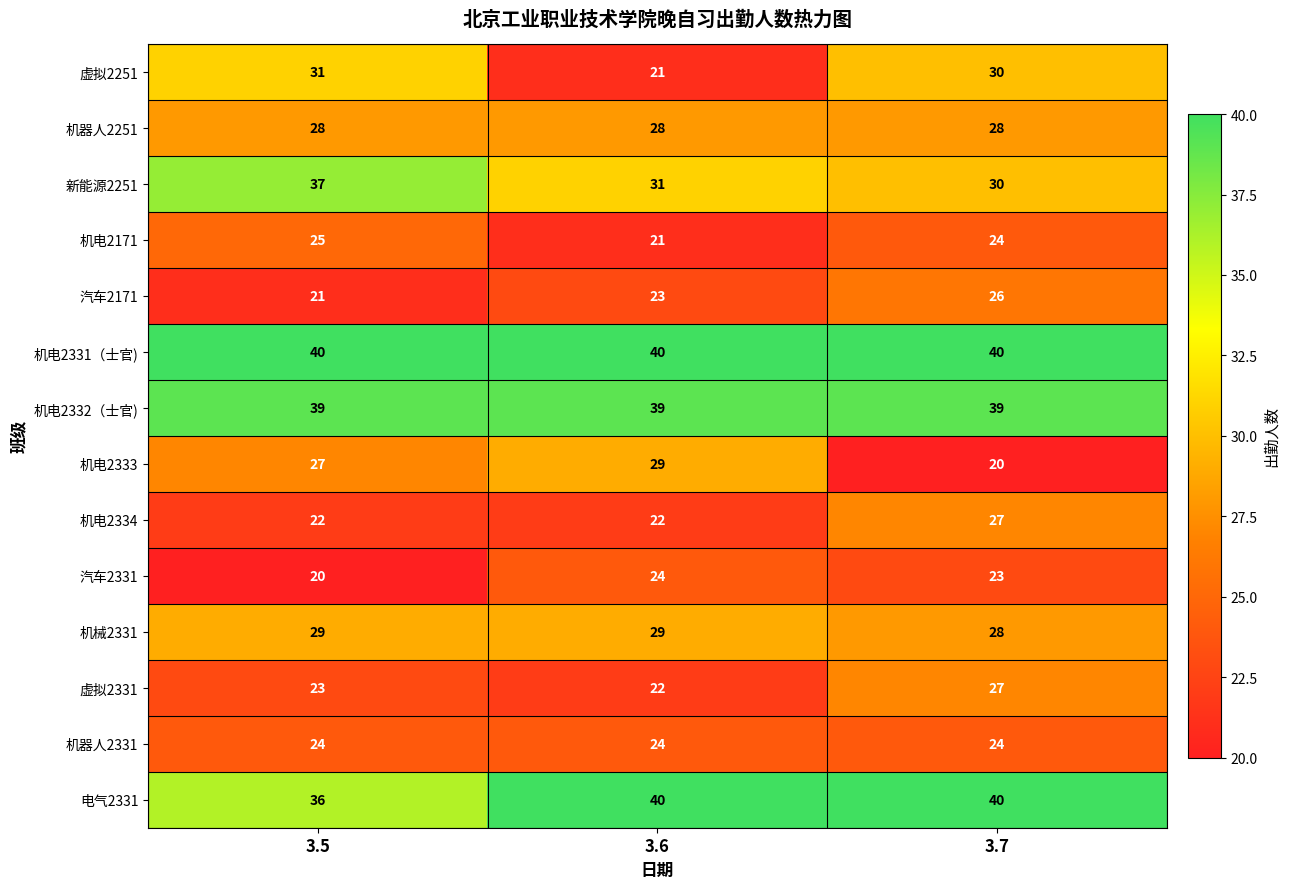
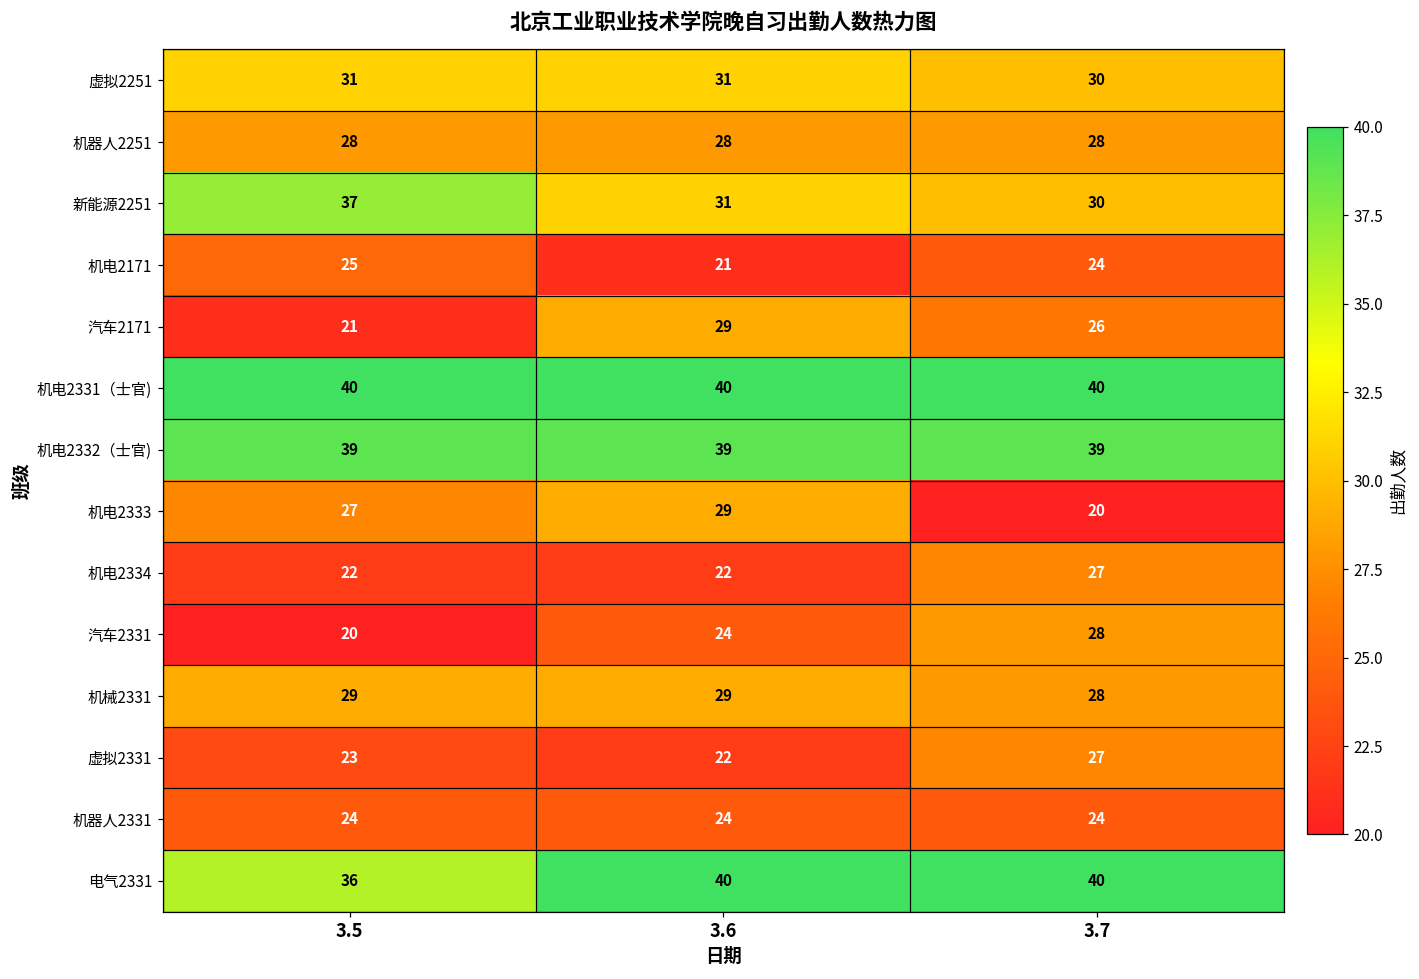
虚拟2251, 3.6: 21 -> 31
汽车2171, 3.6: 23 -> 29
汽车2331, 3.7: 23 -> 28
